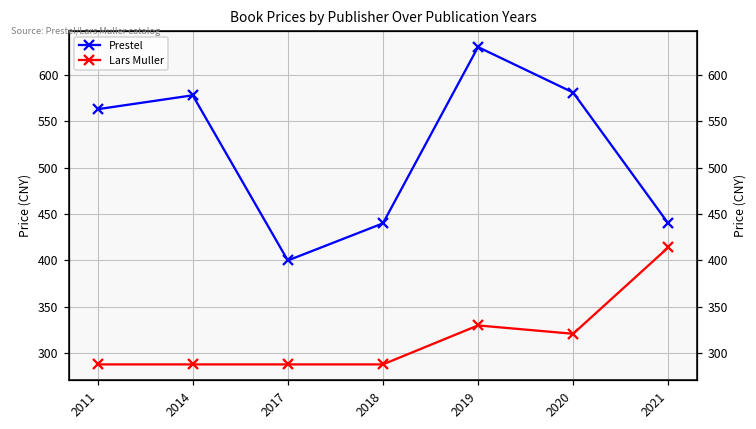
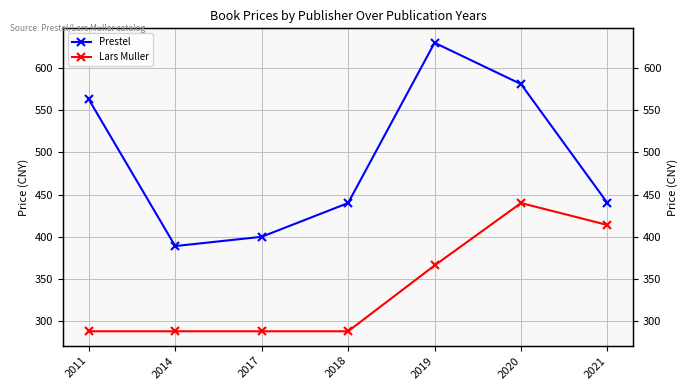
Prestel, 2014: 580 -> 390
Lars Muller, 2019: 330 -> 370
Lars Muller, 2020: 320 -> 440
